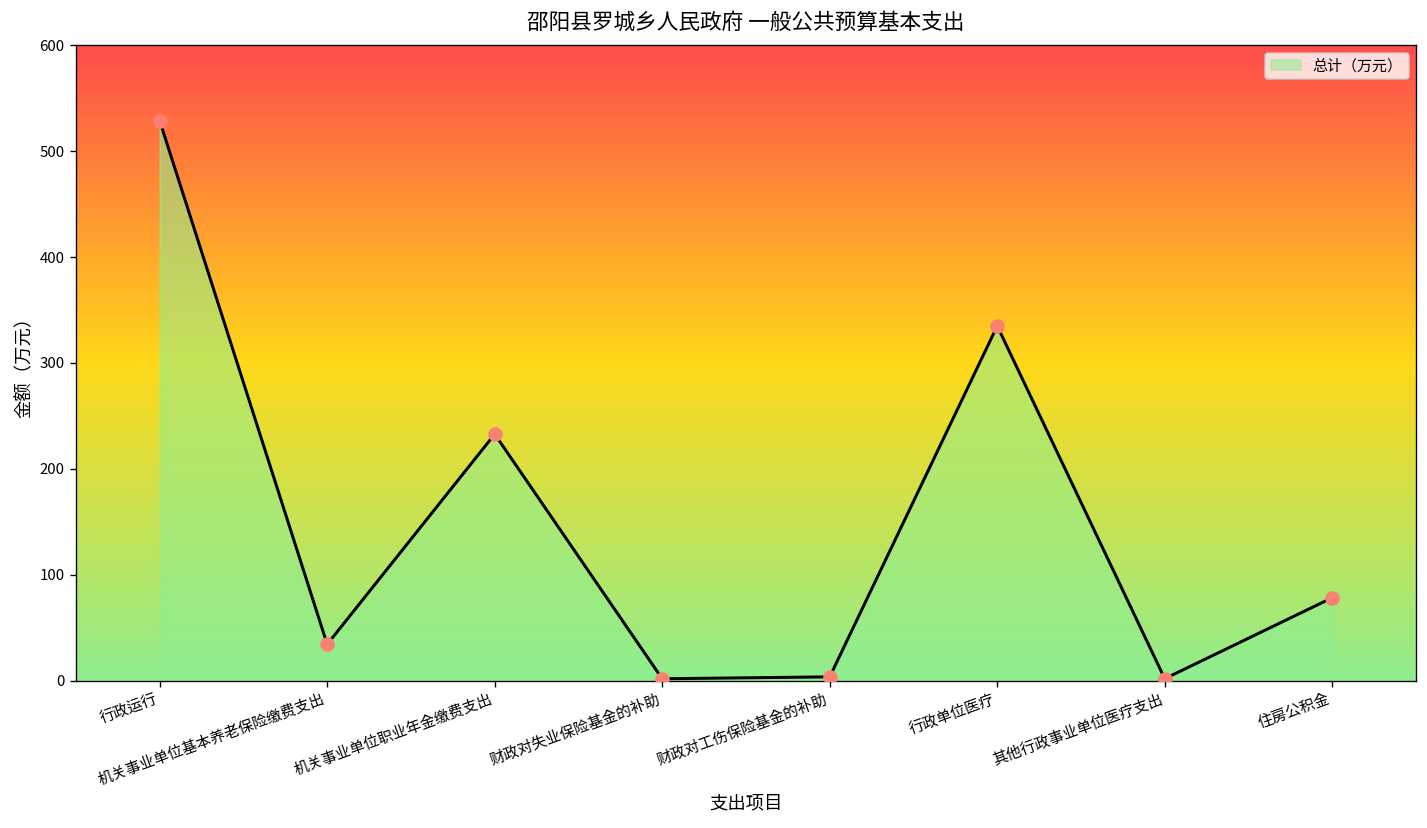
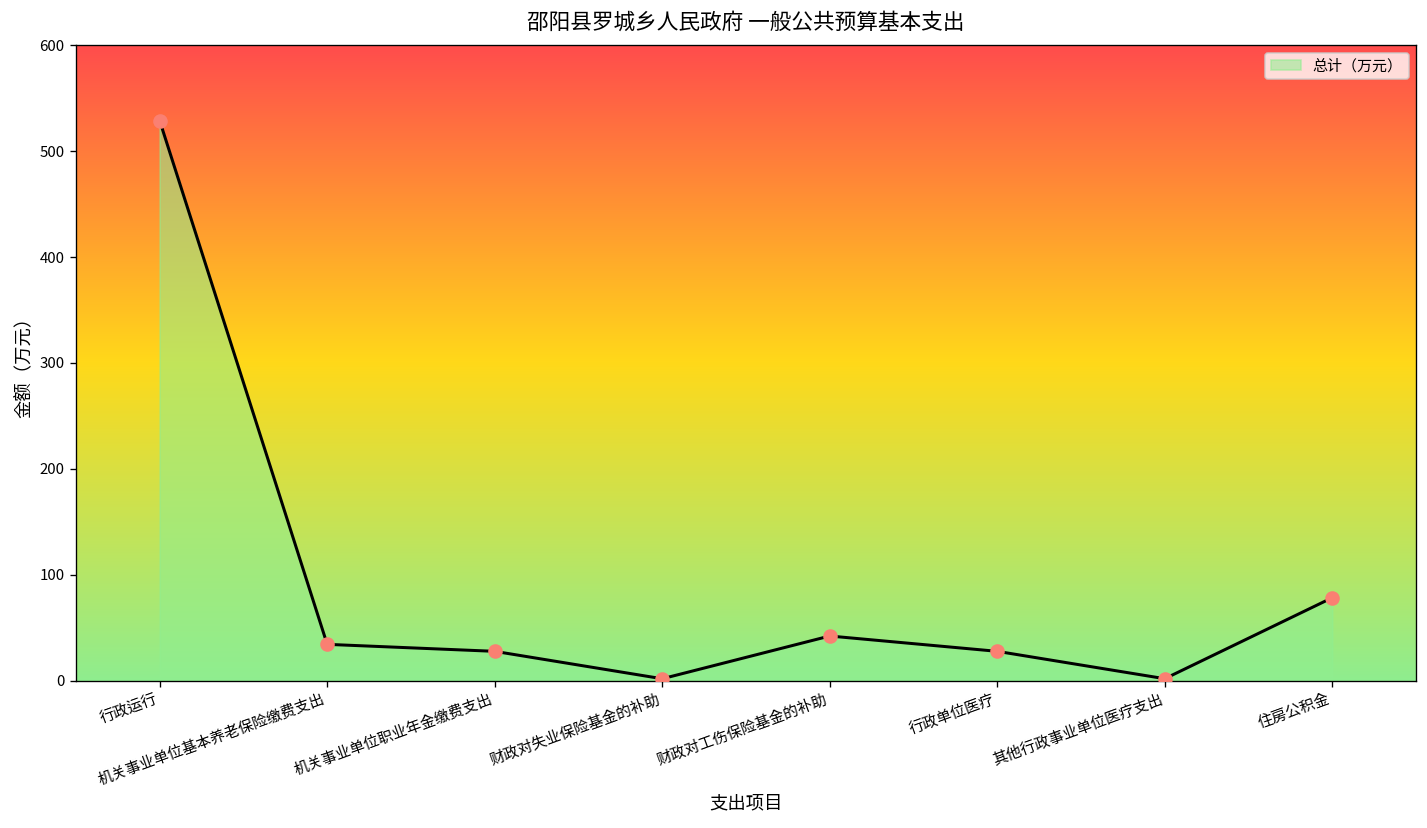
机关事业单位职业年金缴费支出: 230 -> 30
财政对工伤保险基金的补助: 0 -> 40
行政单位医疗: 330 -> 30
